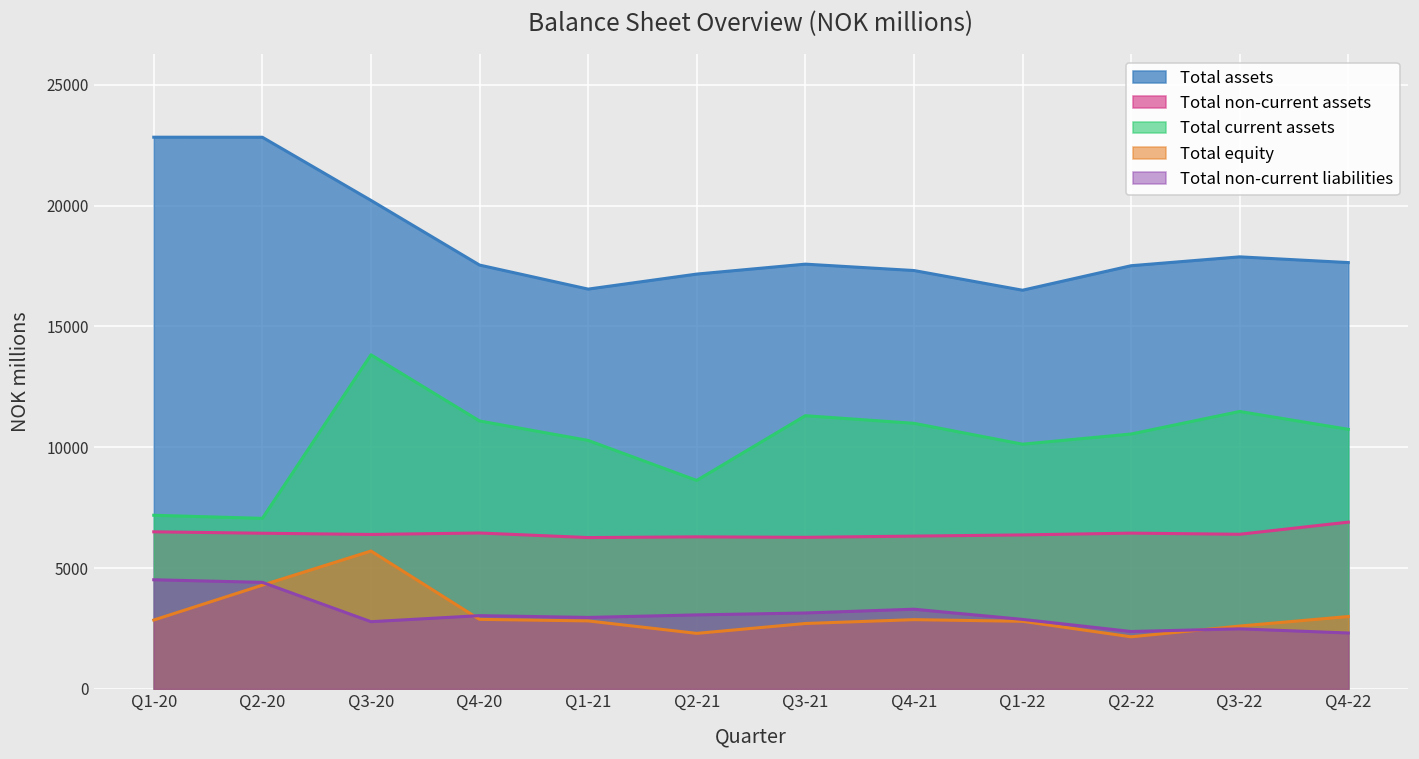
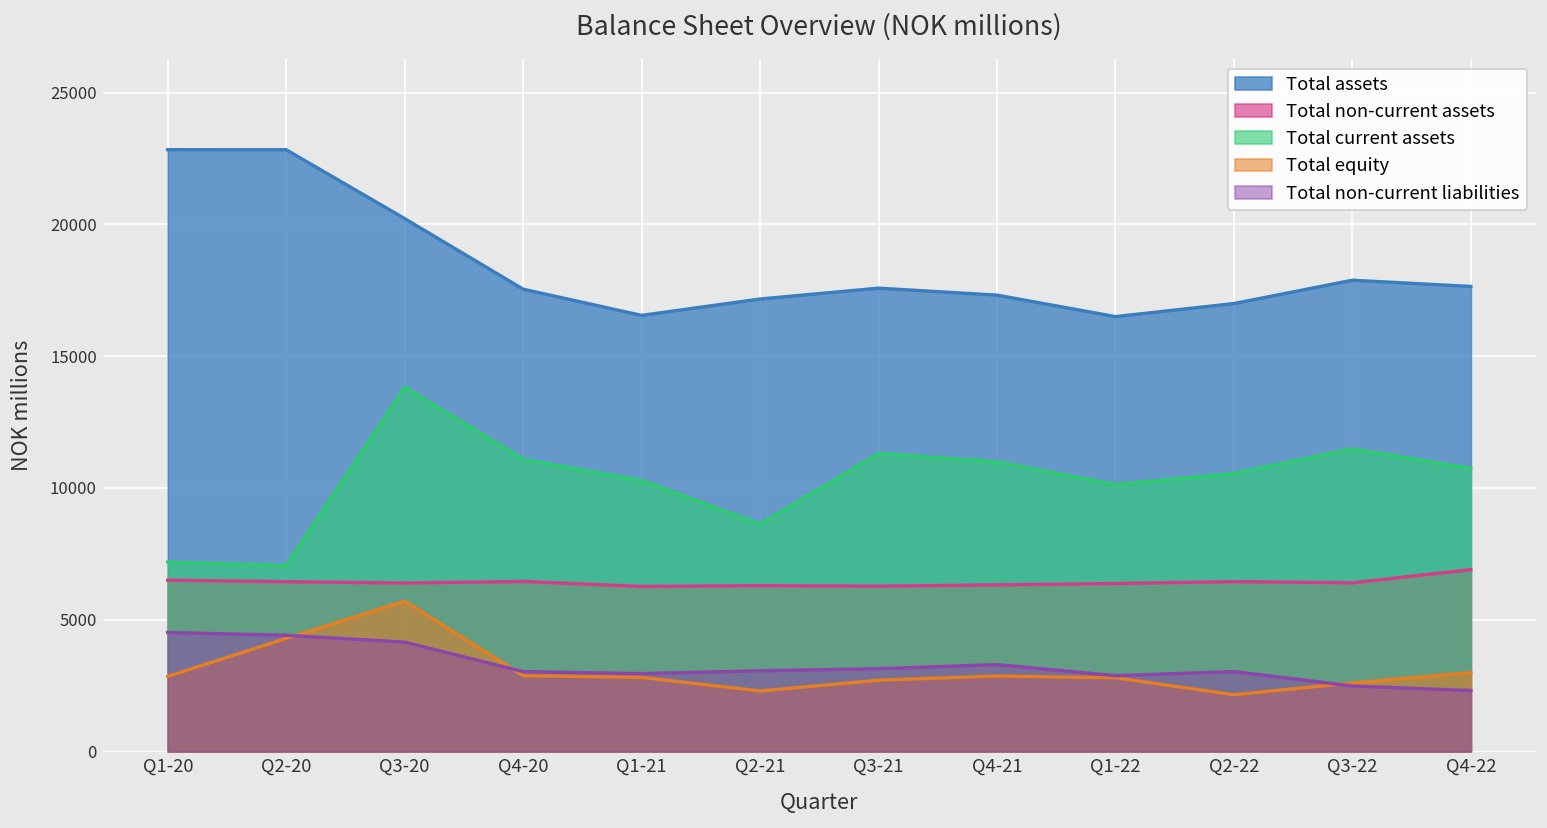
Total non-current liabilities, Q3-20: 2800 -> 4200
Total assets, Q2-22: 17500 -> 17000
Total non-current liabilities, Q2-22: 2400 -> 3000
